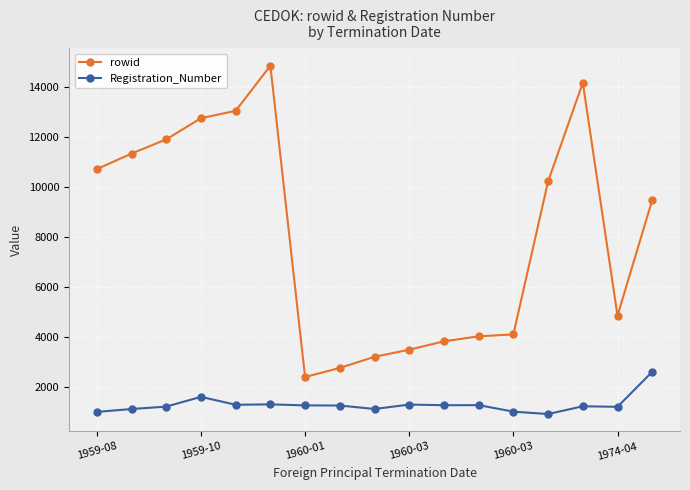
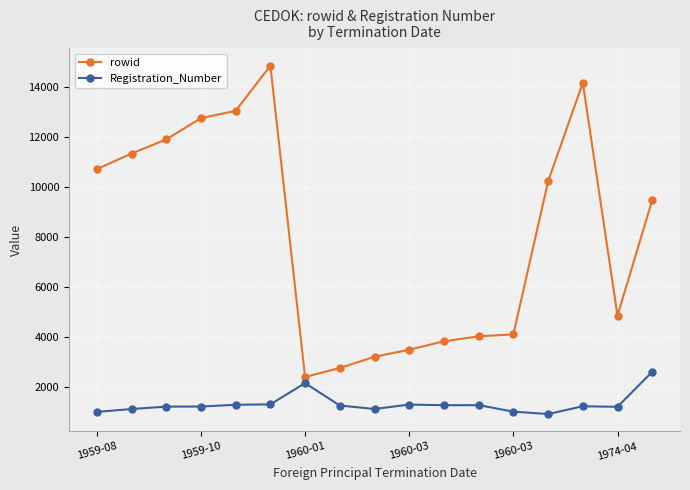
Registration_Number, 1959-10: 1600 -> 1200
Registration_Number, 1960-01: 1300 -> 2200
